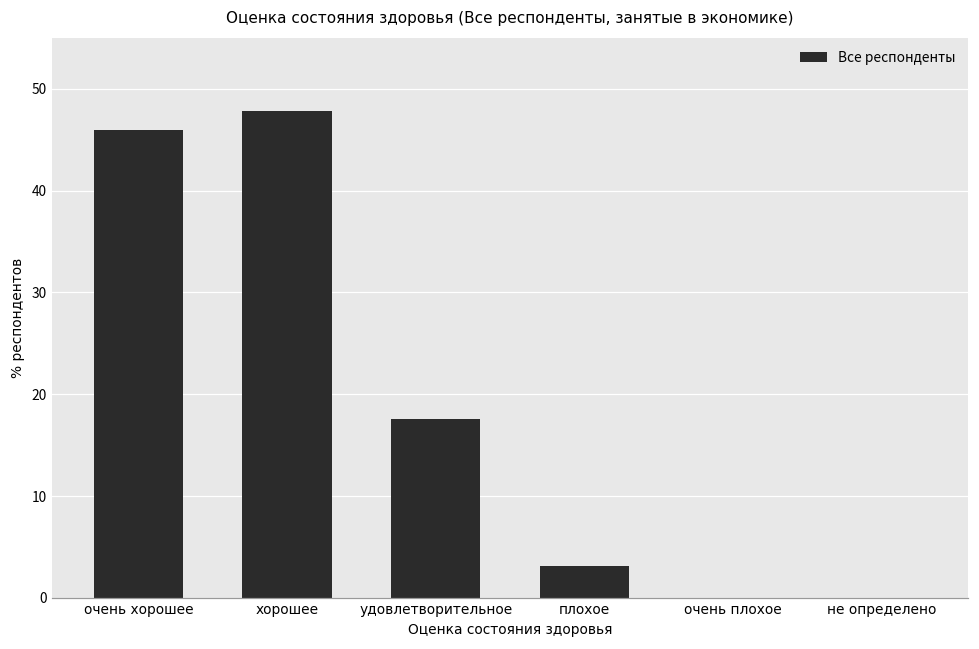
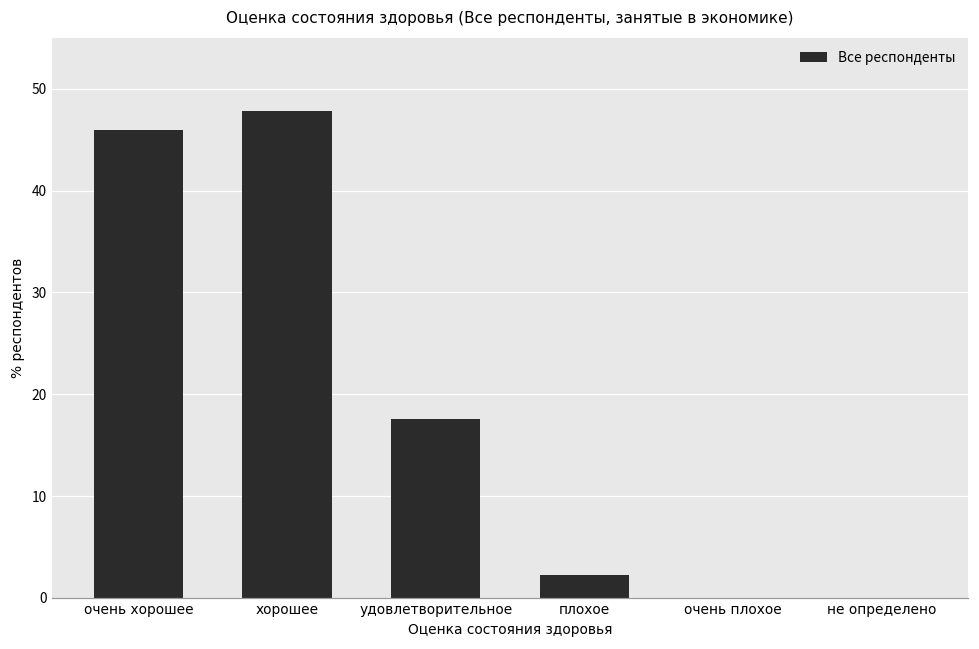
плохое: 3 -> 2
